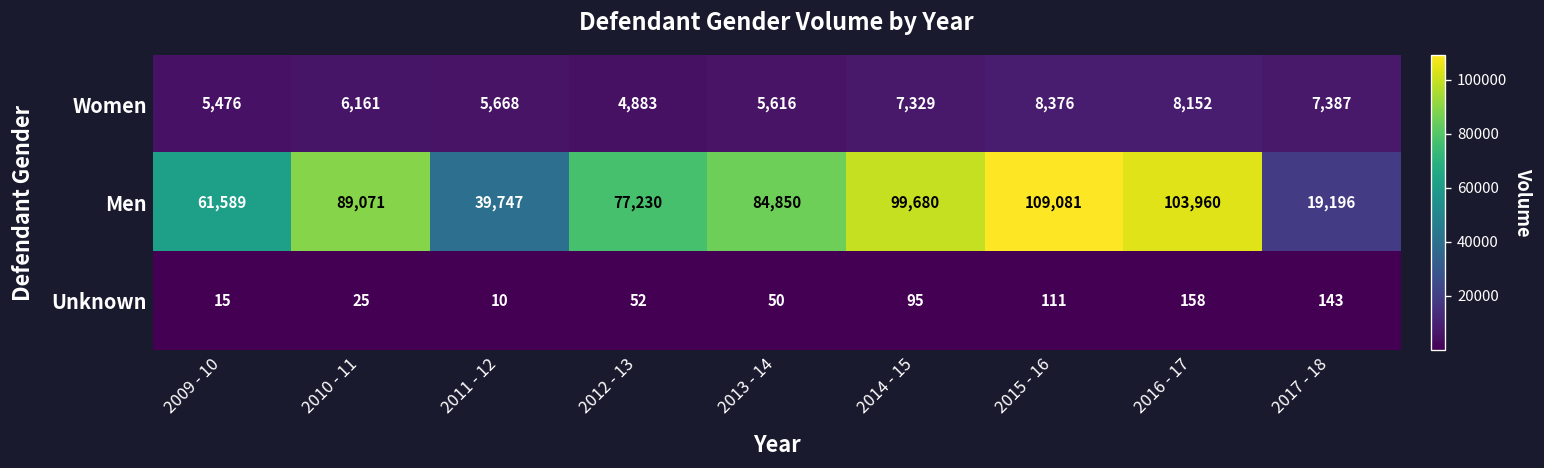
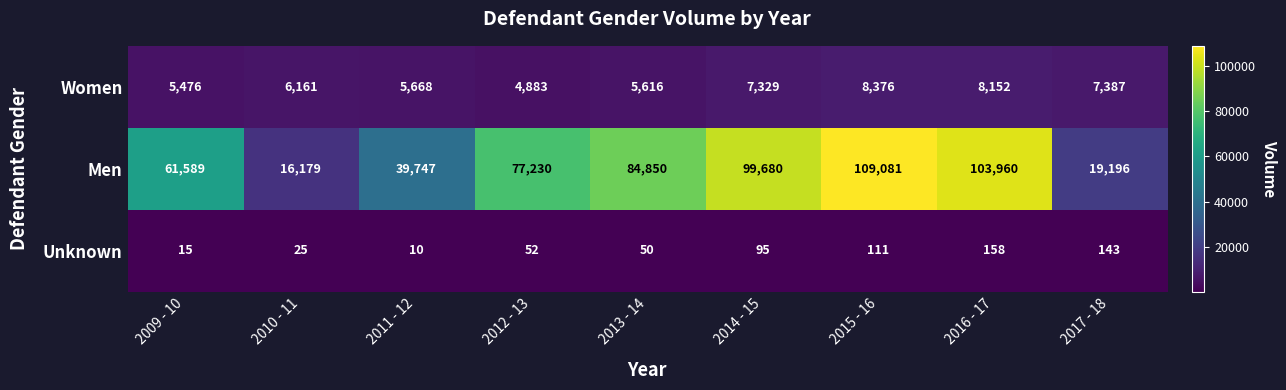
Men, 2010 - 11: 89,071 -> 16,179
